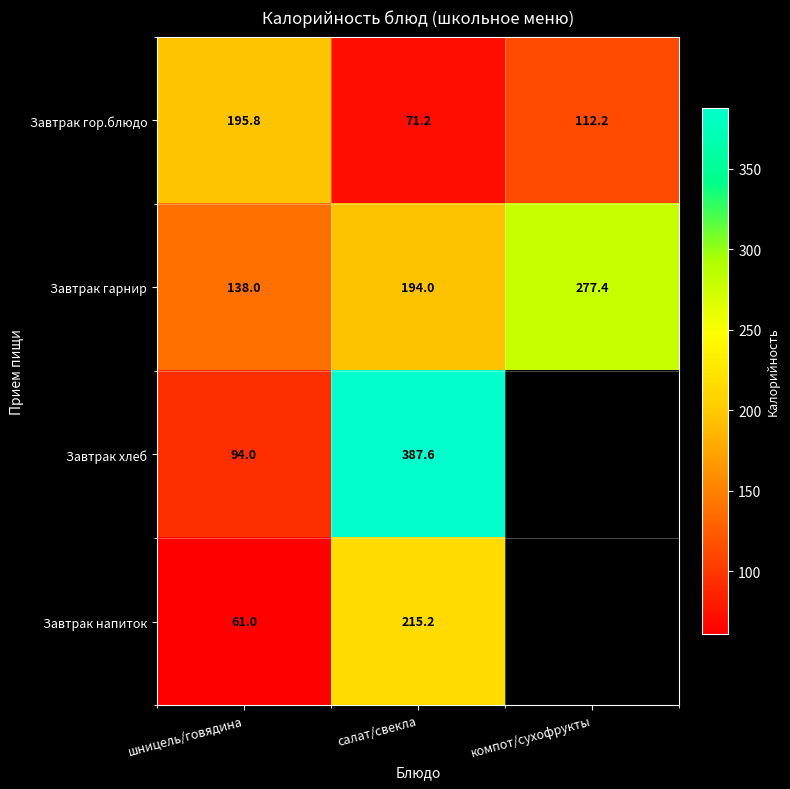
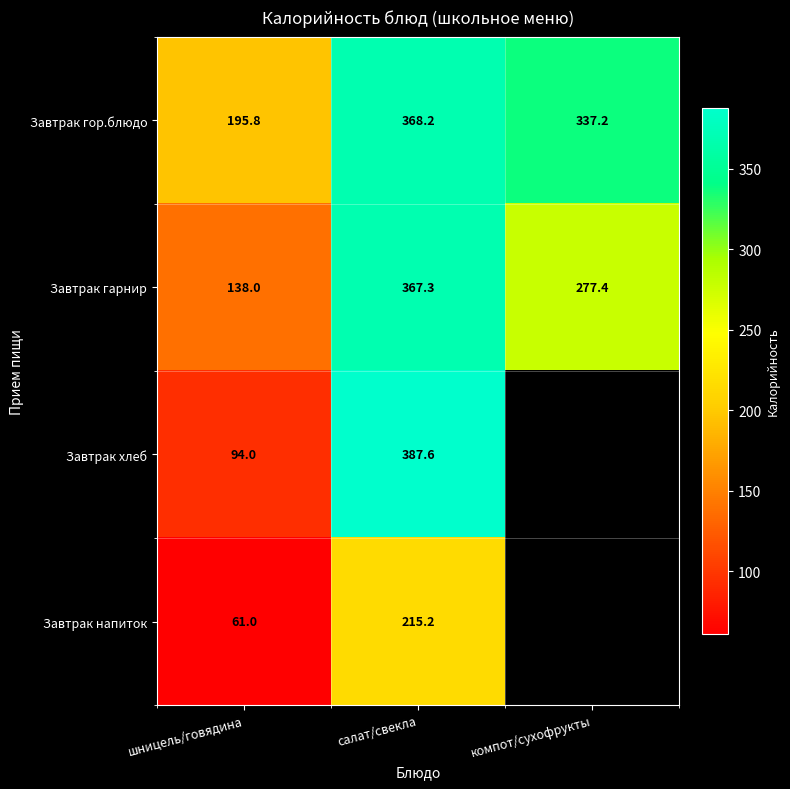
Завтрак гор.блюдо, салат/свекла: 71.2 -> 368.2
Завтрак гор.блюдо, компот/сухофрукты: 112.2 -> 337.2
Завтрак гарнир, салат/свекла: 194.0 -> 367.3
